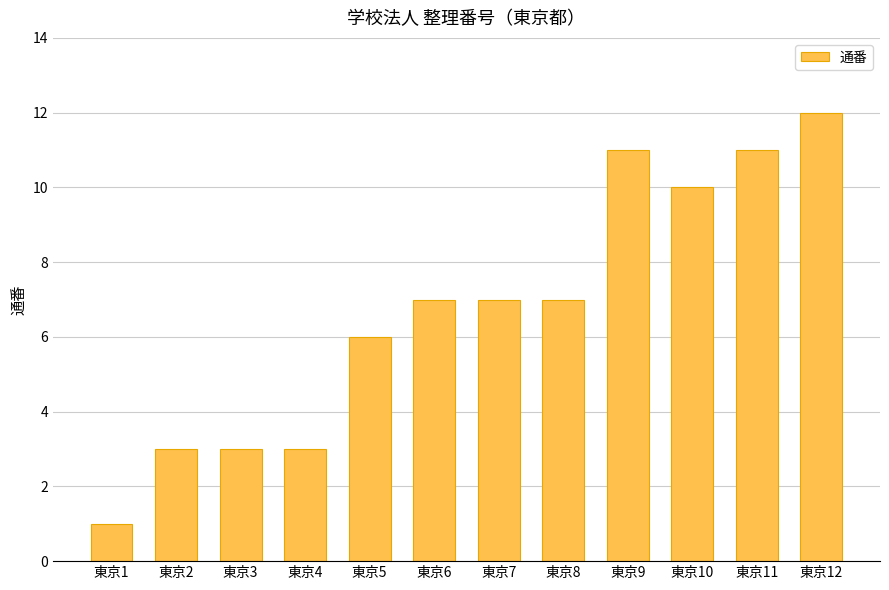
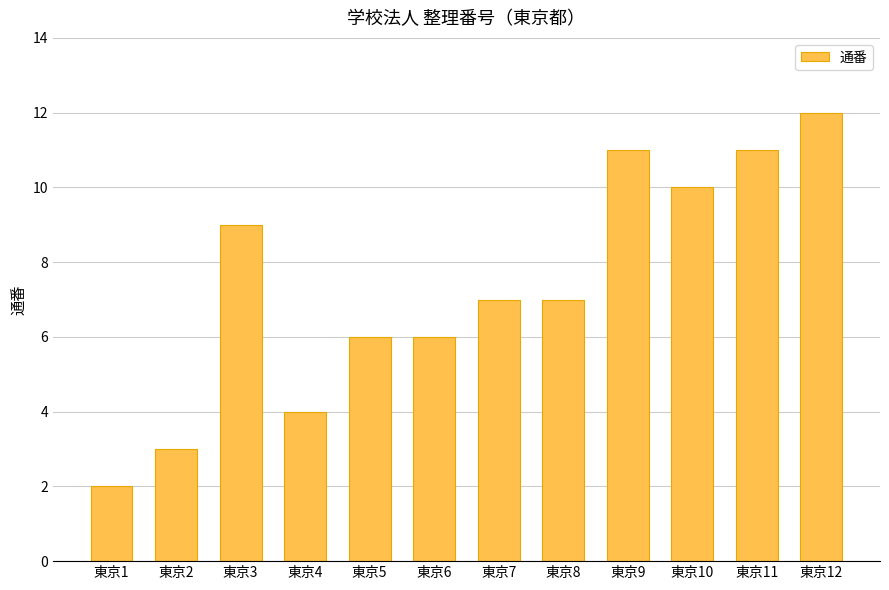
東京1: 1 -> 2
東京3: 3 -> 9
東京4: 3 -> 4
東京6: 7 -> 6
